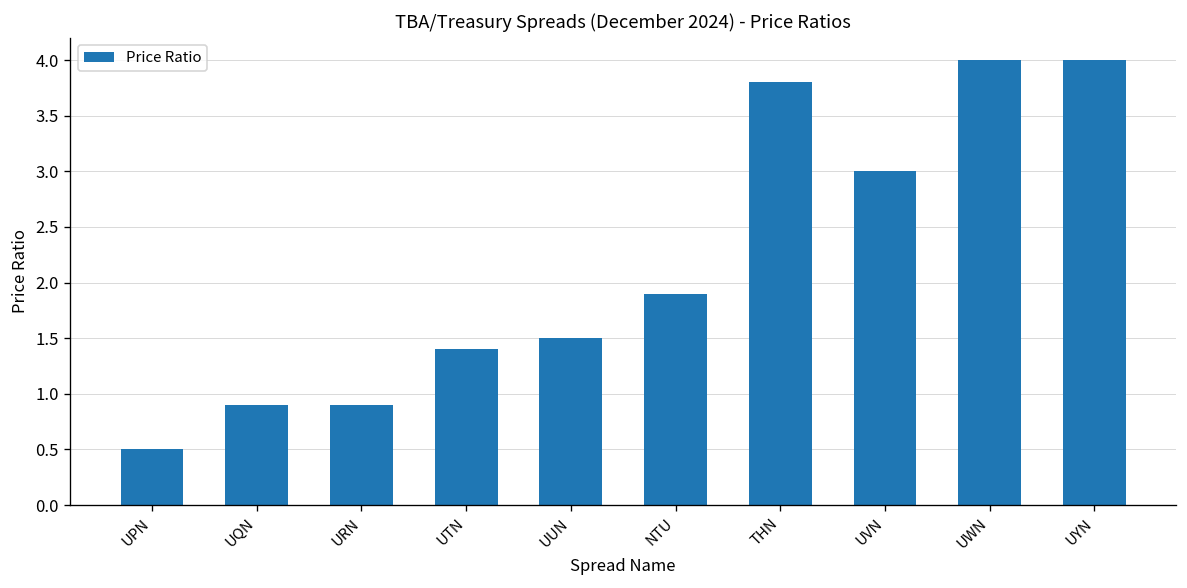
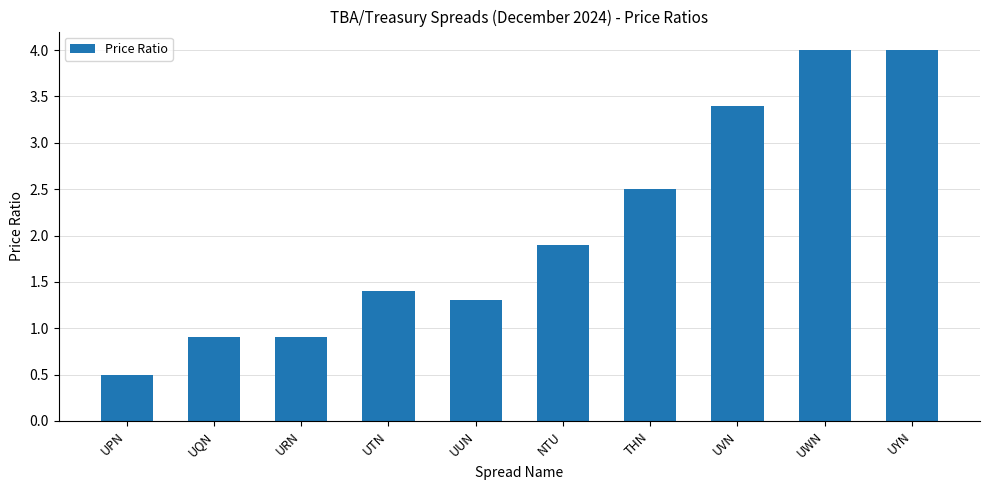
UUN: 1.5 -> 1.3
THN: 3.8 -> 2.5
UVN: 3.0 -> 3.4
